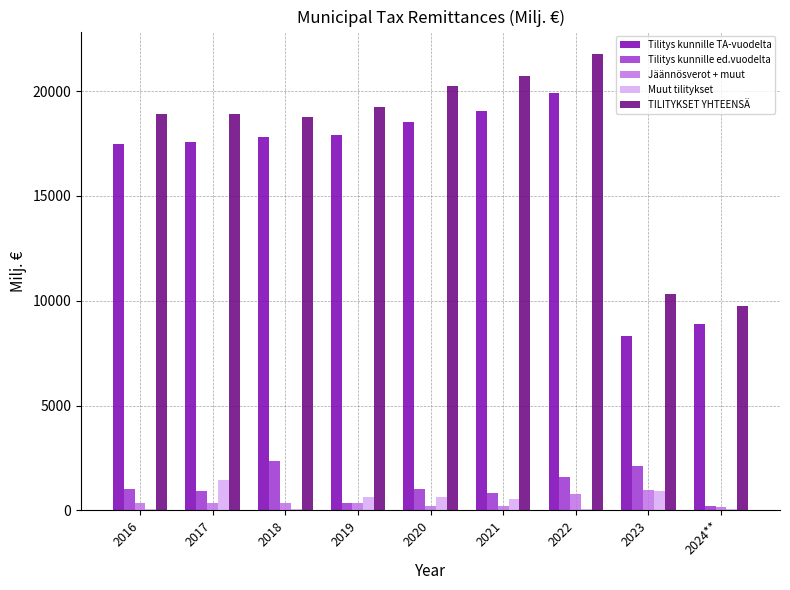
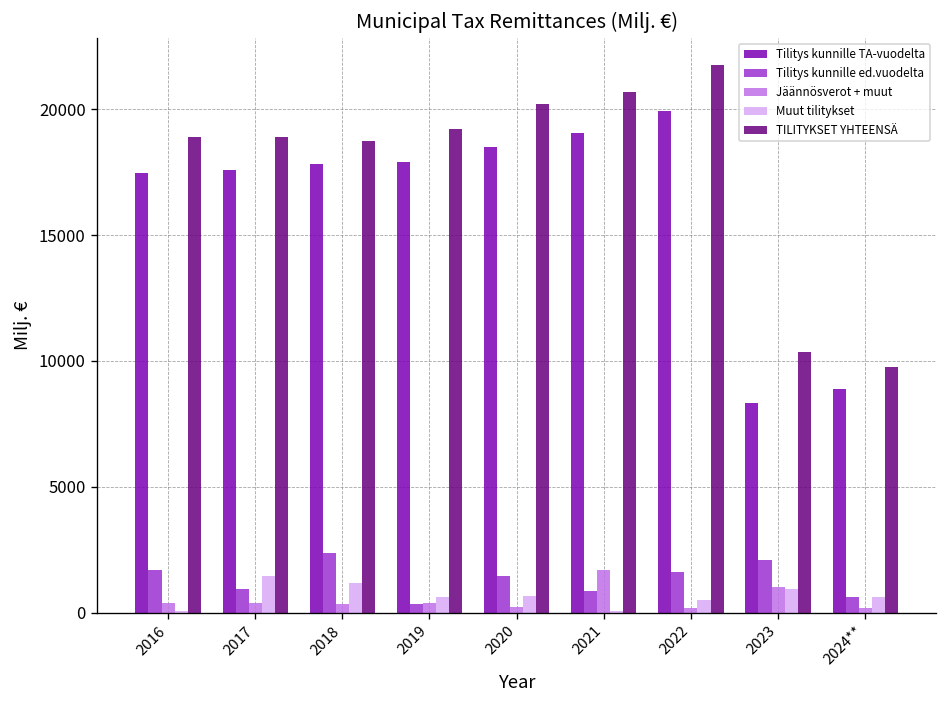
Tilitys kunnille ed.vuodelta, 2016: 1000 -> 1700
Muut tilitykset, 2018: 100 -> 1200
Tilitys kunnille ed.vuodelta, 2020: 1000 -> 1500
Jäännösverot + muut, 2021: 200 -> 1700
Muut tilitykset, 2021: 500 -> 100
Jäännösverot + muut, 2022: 800 -> 200
Muut tilitykset, 2022: 100 -> 500
Tilitys kunnille ed.vuodelta, 2024**: 200 -> 600
Muut tilitykset, 2024**: 100 -> 600
